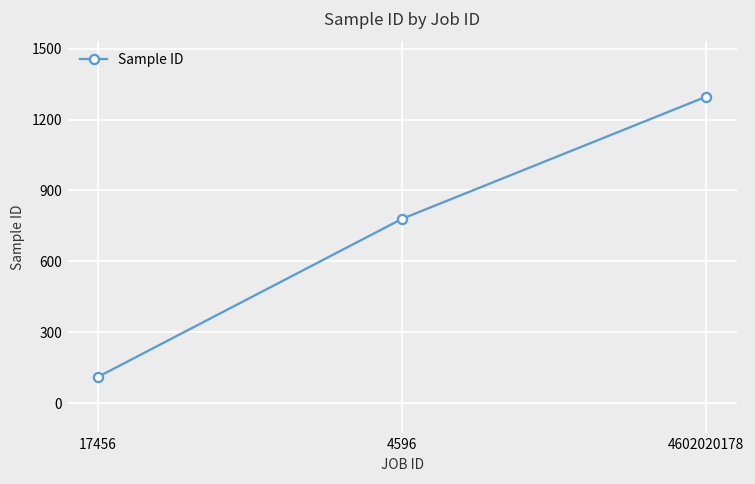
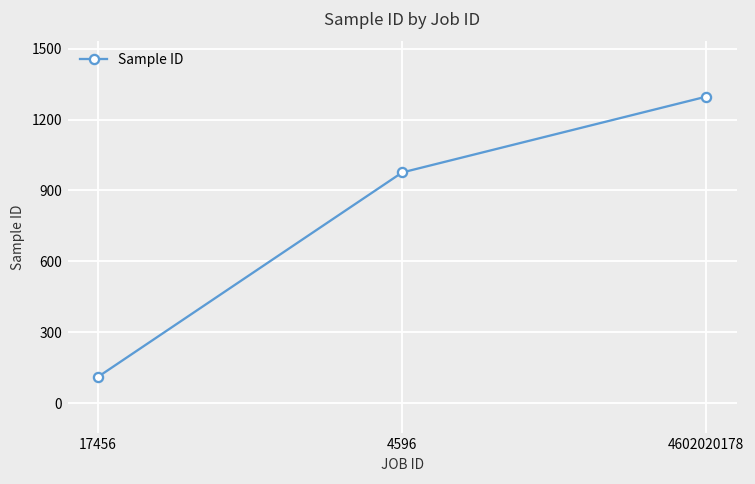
4596: 780 -> 980
